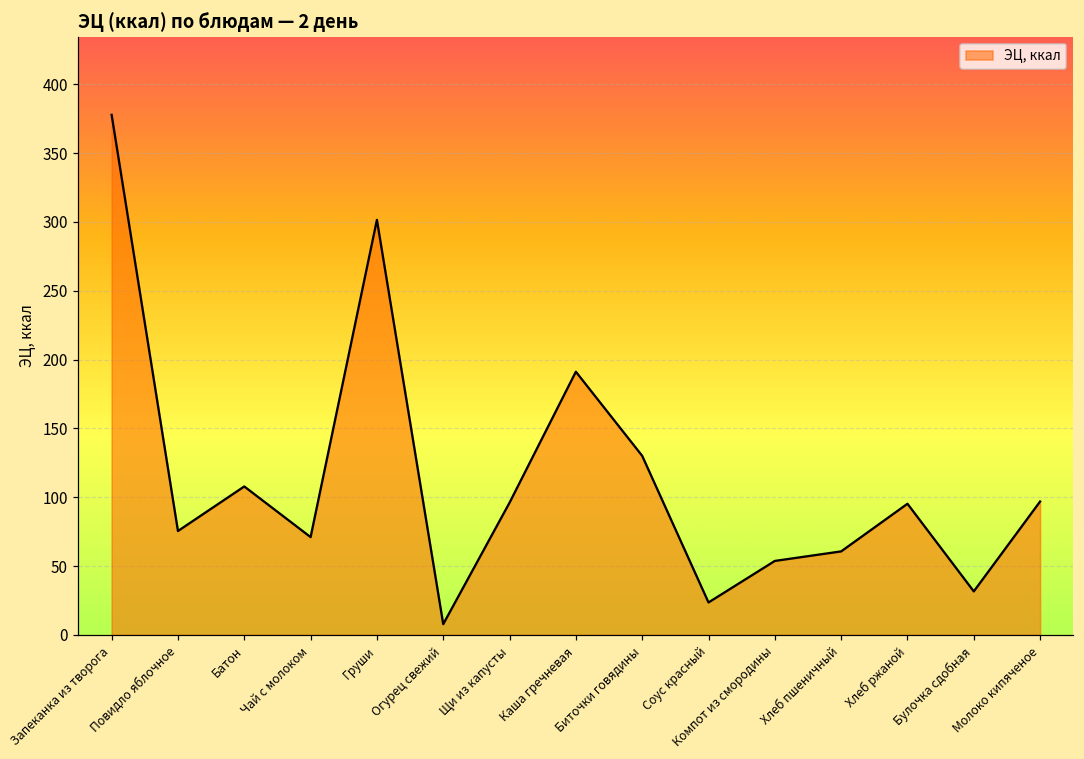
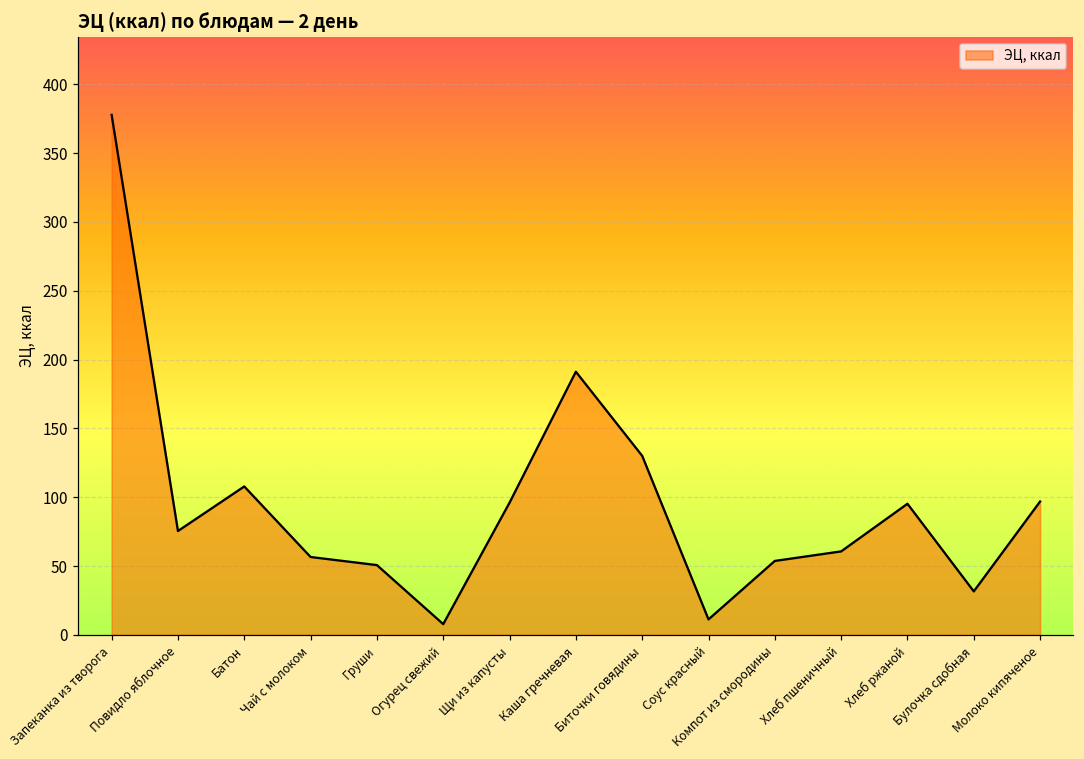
Чай с молоком: 71 -> 57
Груши: 301 -> 51
Соус красный: 24 -> 11
